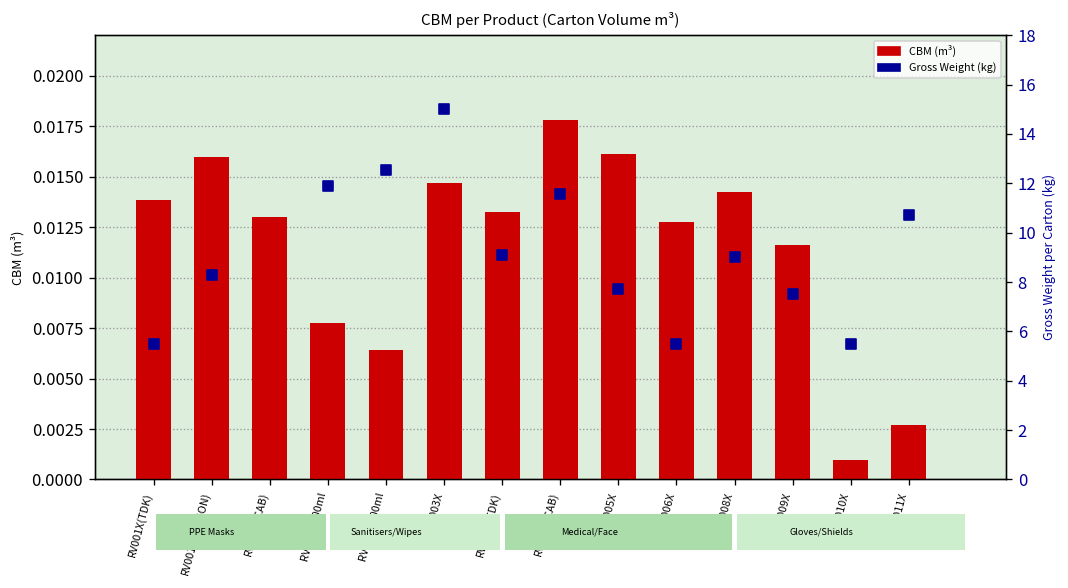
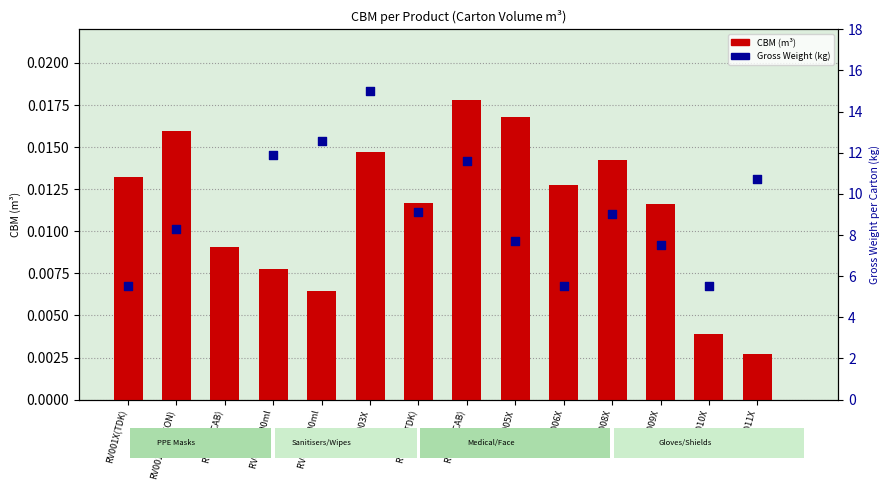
CBM (m³), RV001X(TDK): 0.0138 -> 0.0132
CBM (m³), RV001X(CAB): 0.0130 -> 0.0091
CBM (m³), RV004X(TDK): 0.0132 -> 0.0117
CBM (m³), RV005X: 0.0161 -> 0.0168
CBM (m³), RV010X: 0.0010 -> 0.0039
